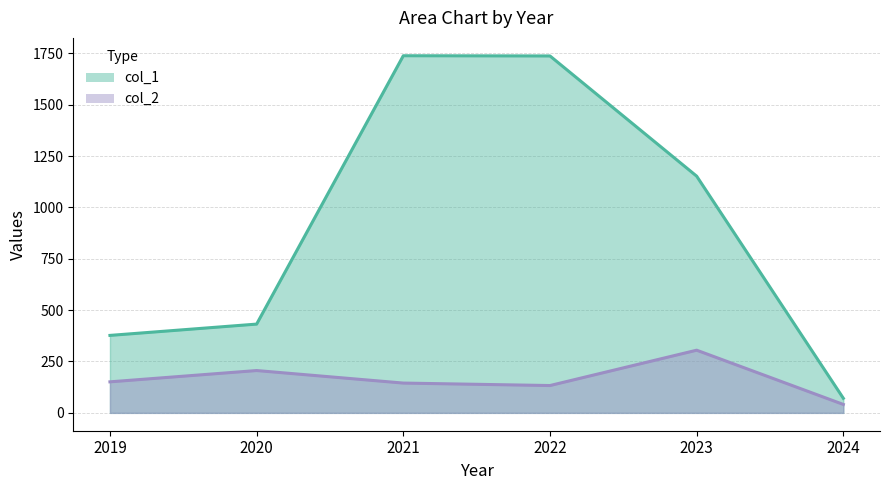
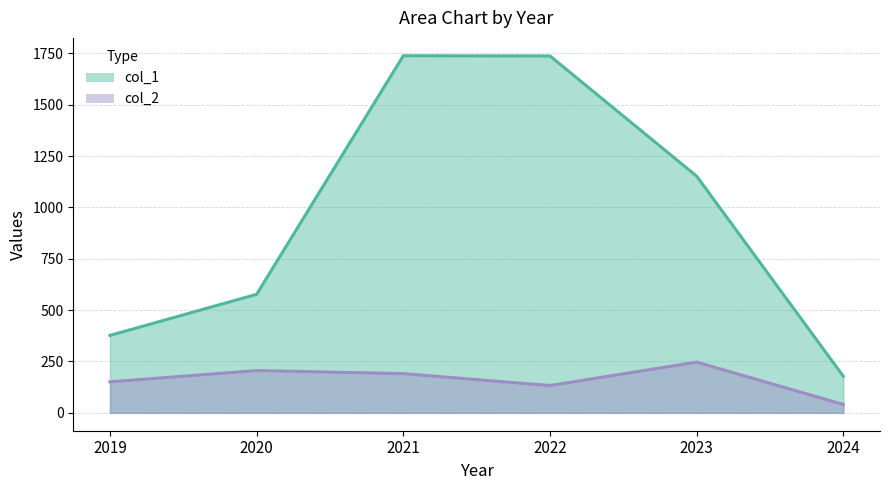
col_1, 2020: 430 -> 580
col_2, 2021: 150 -> 190
col_2, 2023: 310 -> 250
col_1, 2024: 70 -> 180
